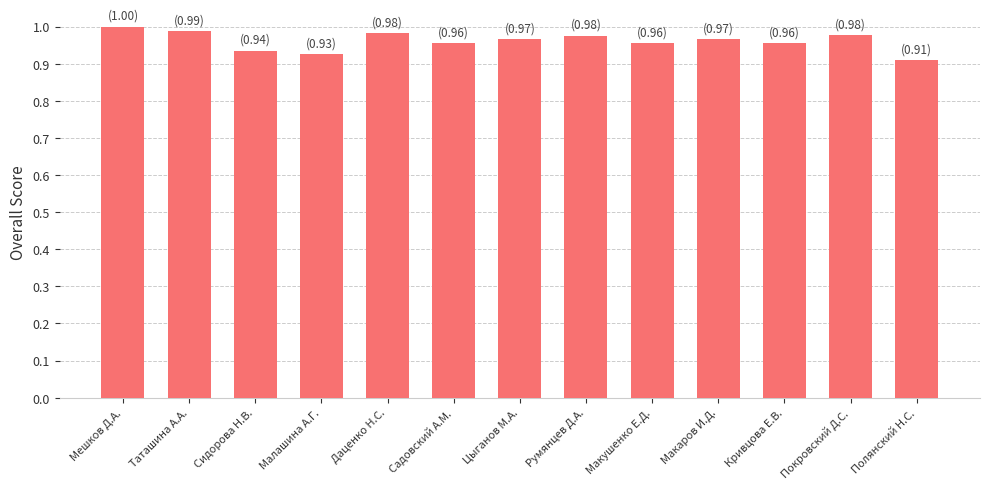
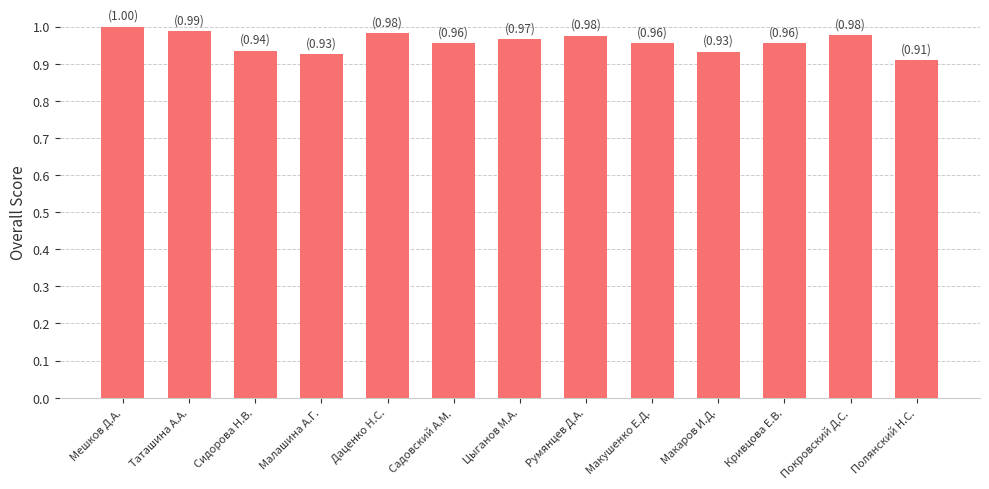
Макаров И.Д.: (0.97) -> (0.93)
